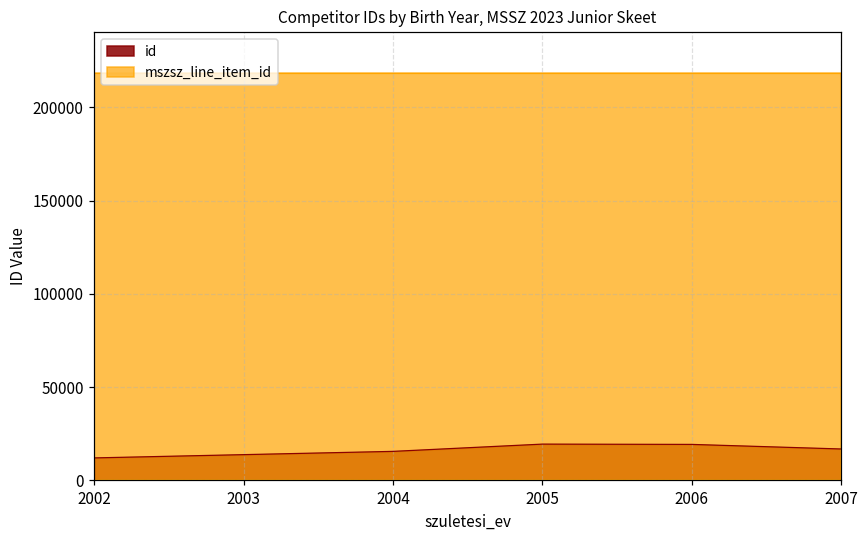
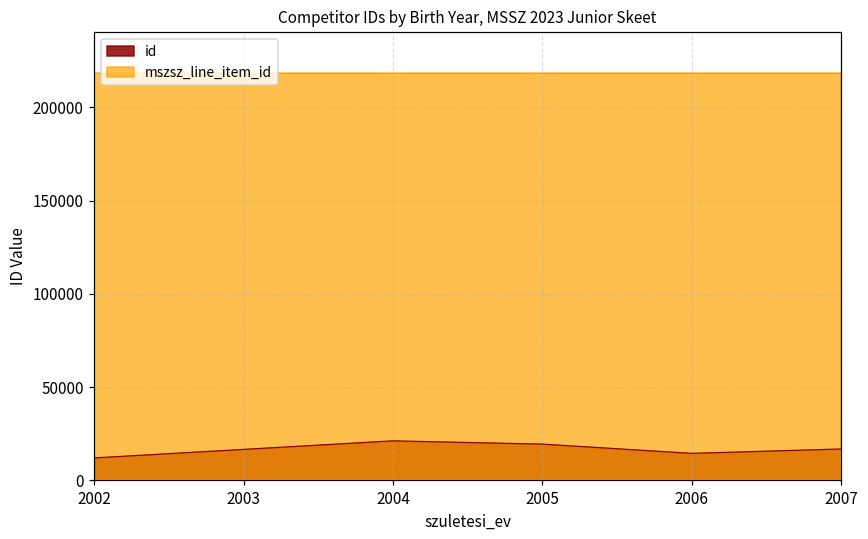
id, 2004: 16000 -> 21000
id, 2006: 19000 -> 14000
